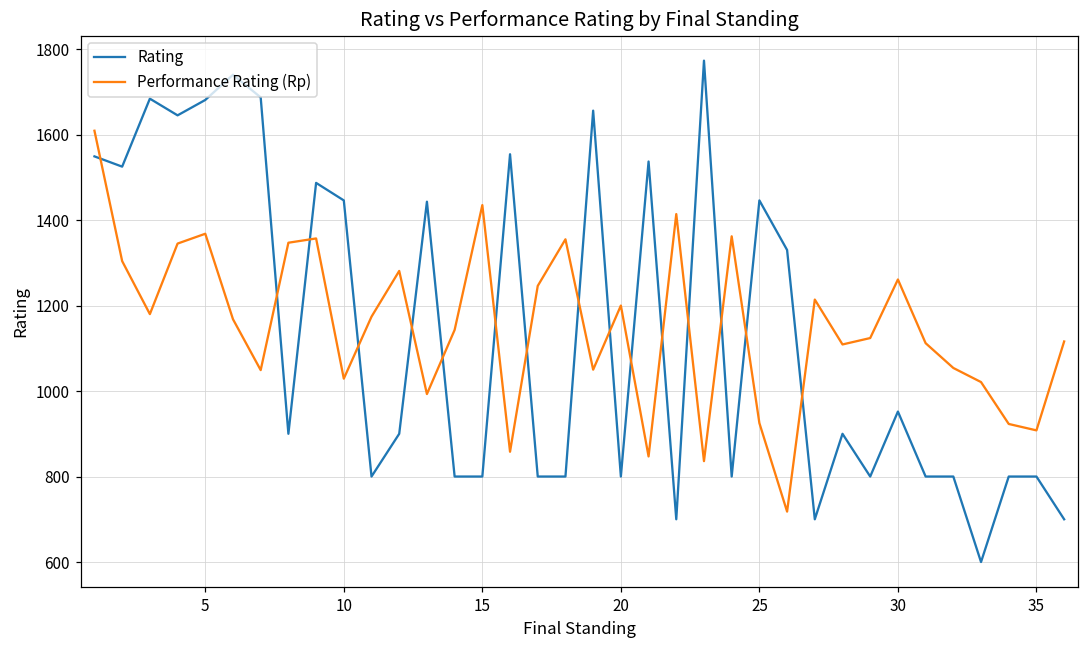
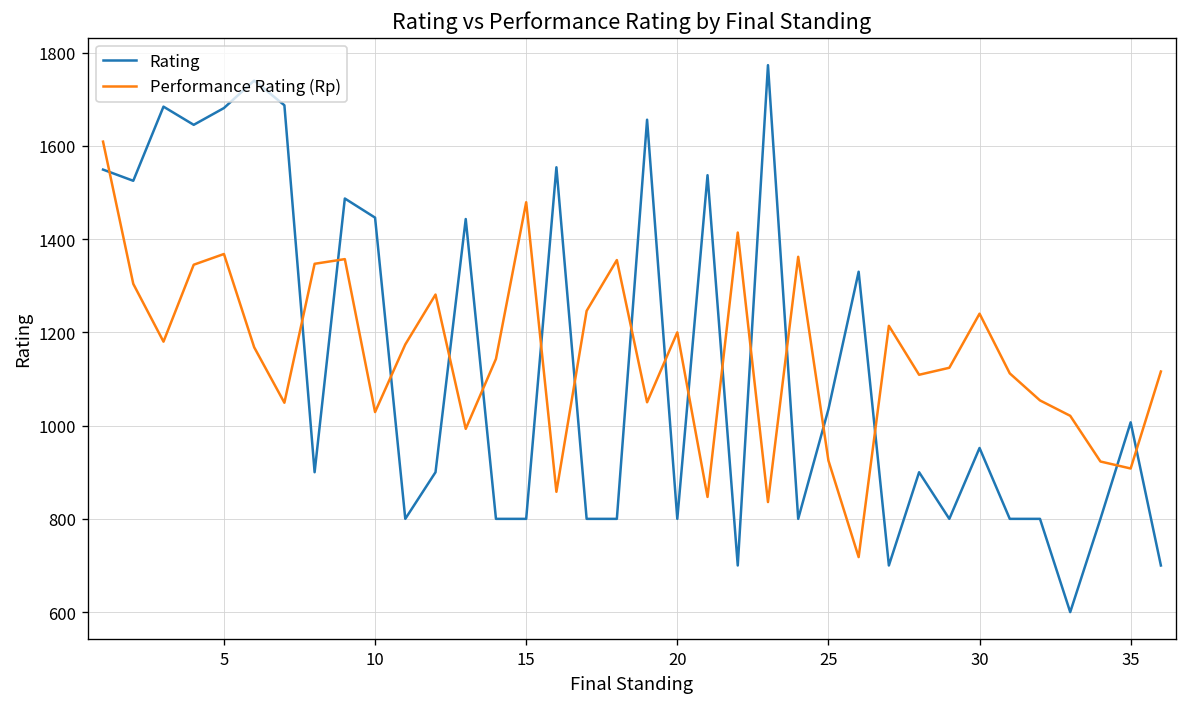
Performance Rating (Rp), 15: 1440 -> 1480
Rating, 25: 1450 -> 1040
Performance Rating (Rp), 30: 1260 -> 1240
Rating, 35: 800 -> 1010
